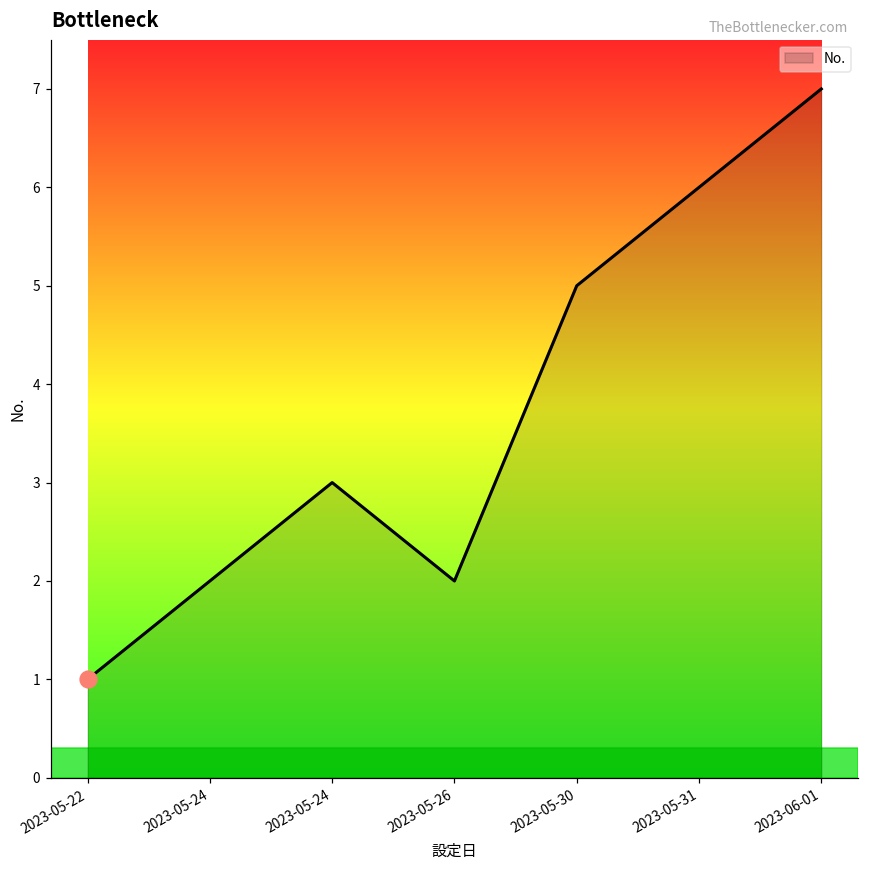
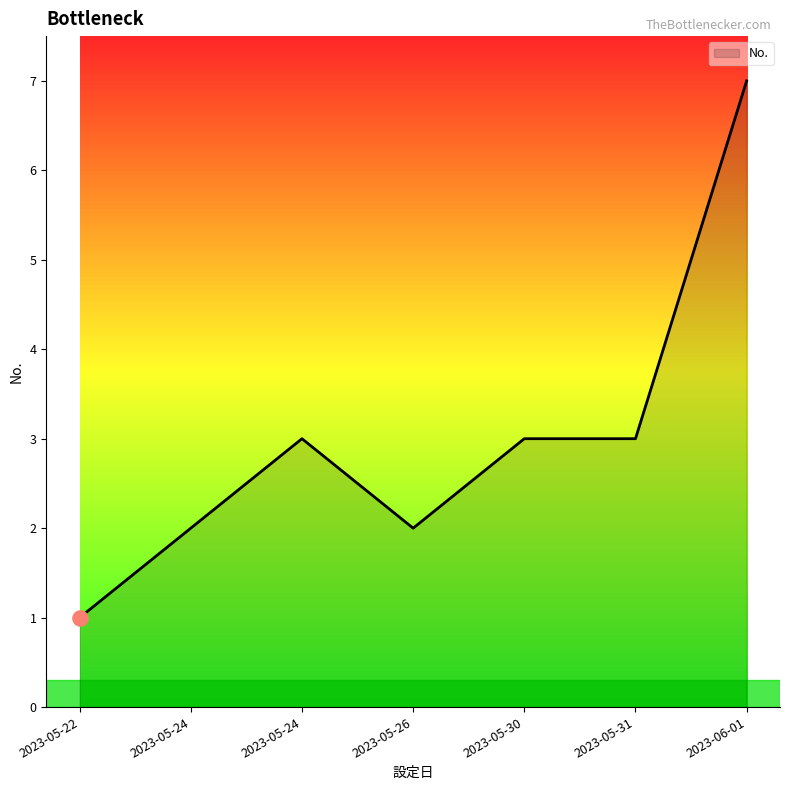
No., 2023-05-30: 5 -> 3
No., 2023-05-31: 6 -> 3
